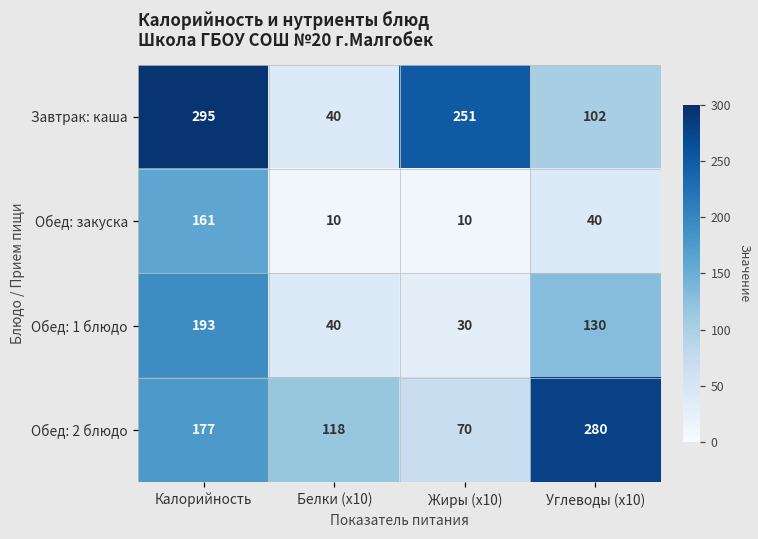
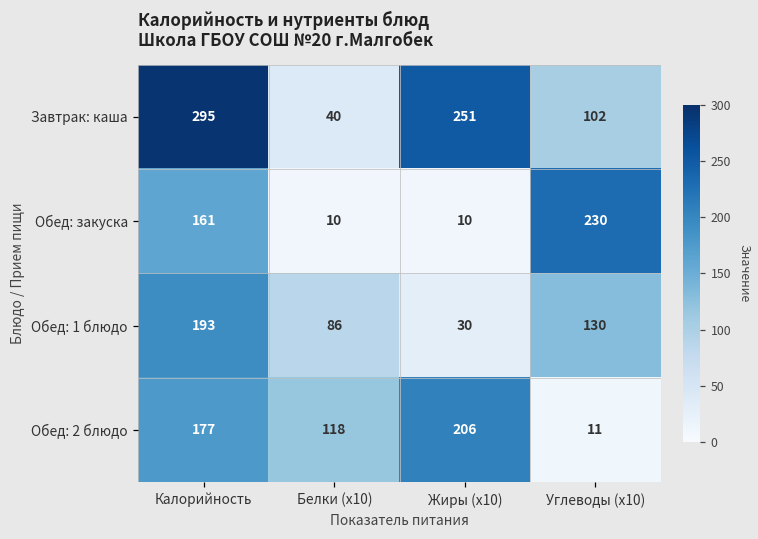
Обед: закуска, Углеводы (x10): 40 -> 230
Обед: 1 блюдо, Белки (x10): 40 -> 86
Обед: 2 блюдо, Жиры (x10): 70 -> 206
Обед: 2 блюдо, Углеводы (x10): 280 -> 11
